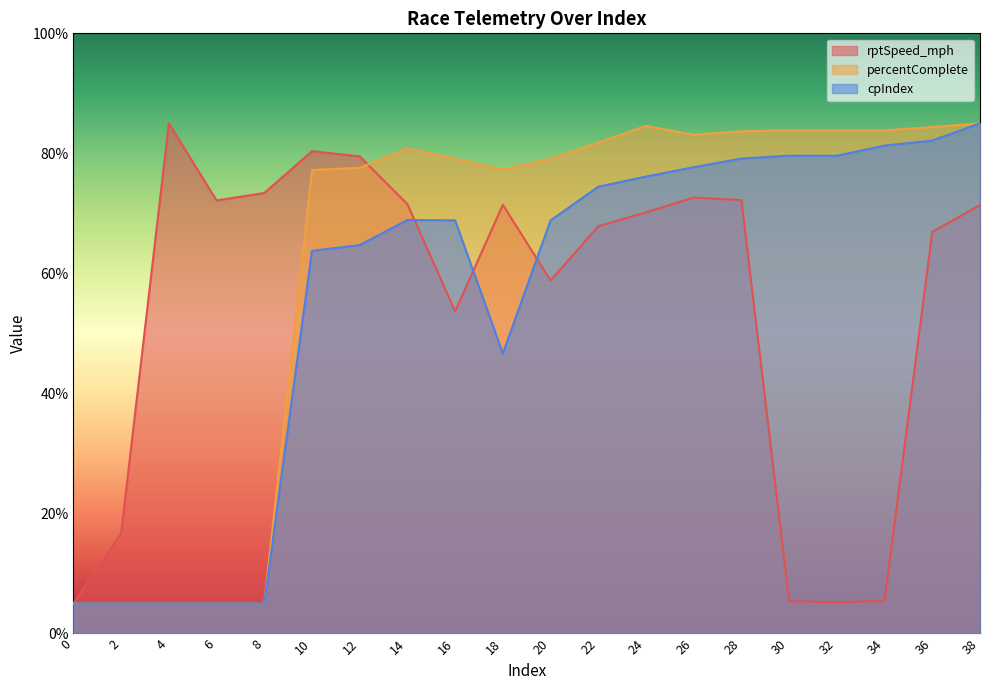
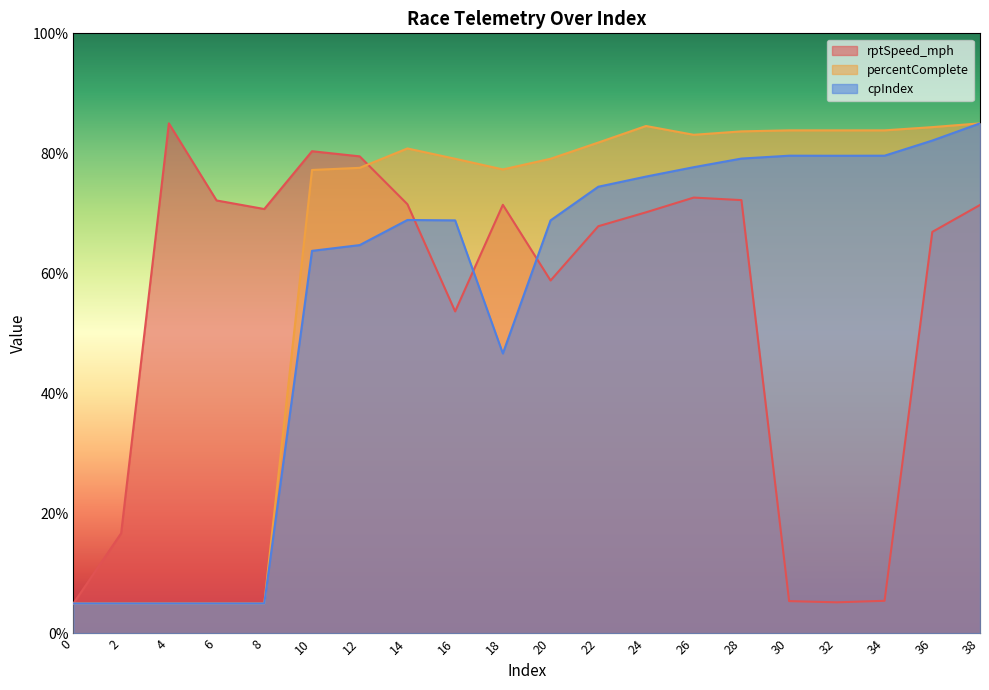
rptSpeed_mph, 8: 73% -> 71%
cpIndex, 34: 81% -> 80%
